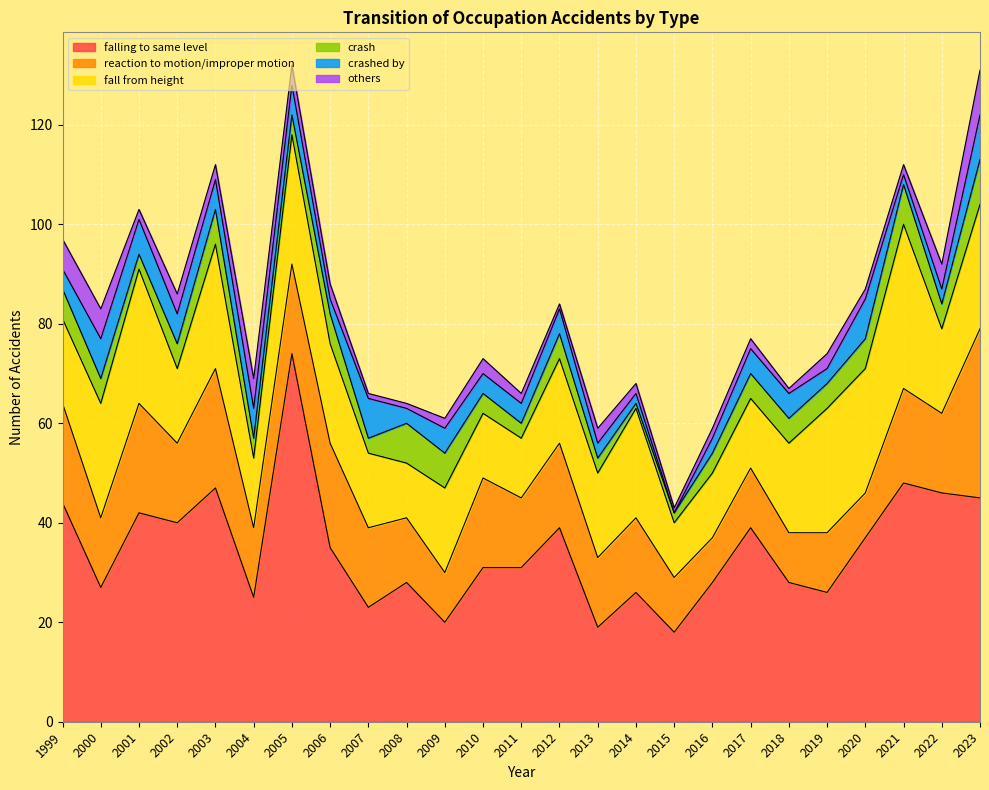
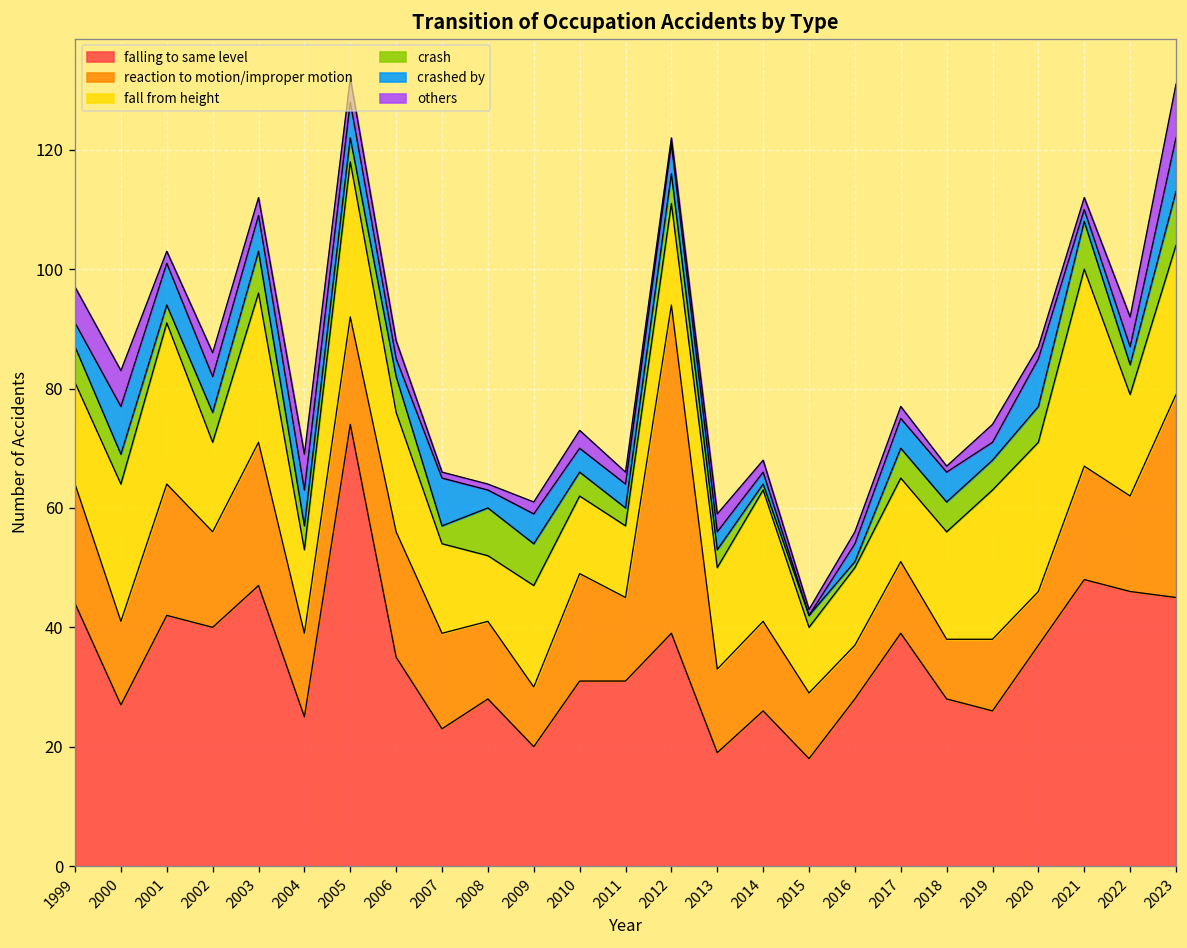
reaction to motion/improper motion, 2012: 17 -> 55
crash, 2016: 4 -> 1
